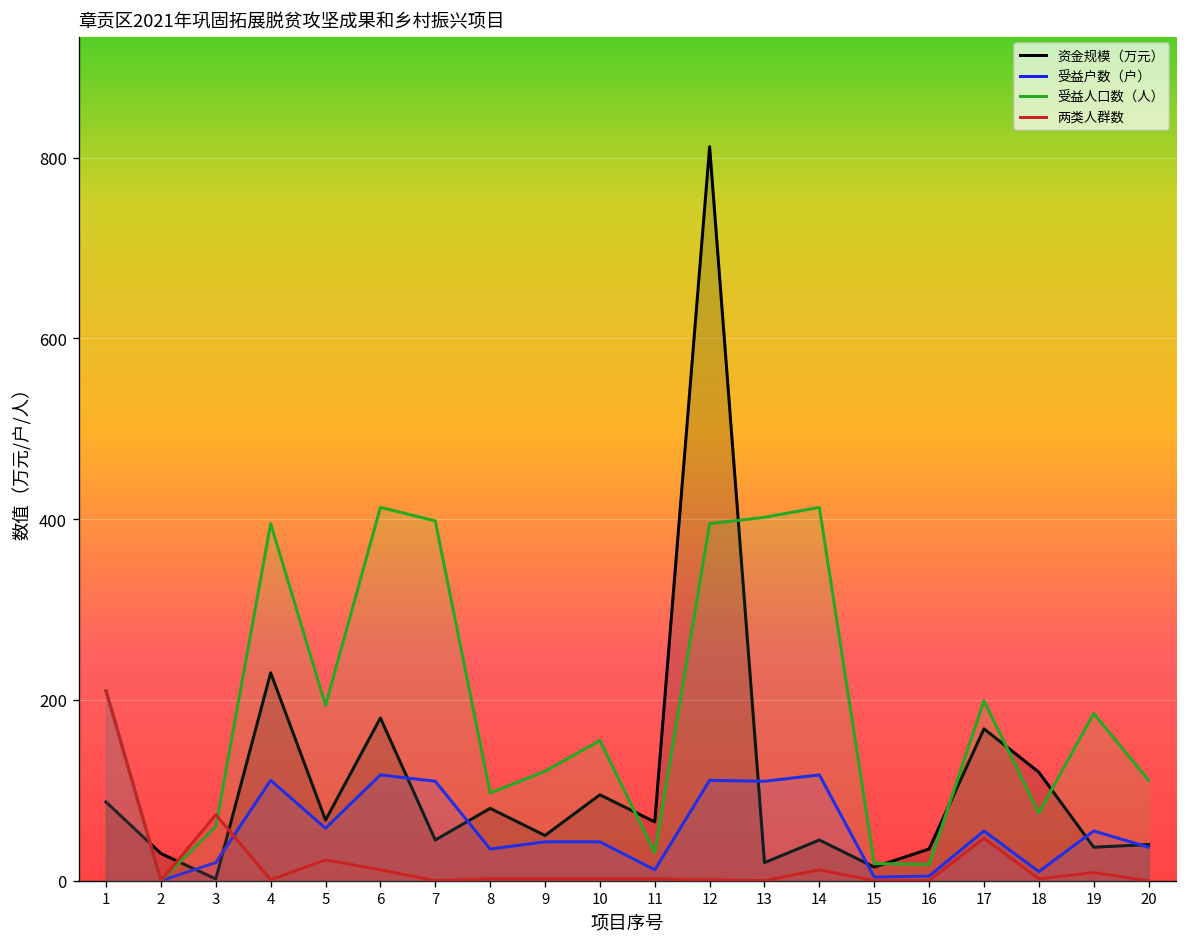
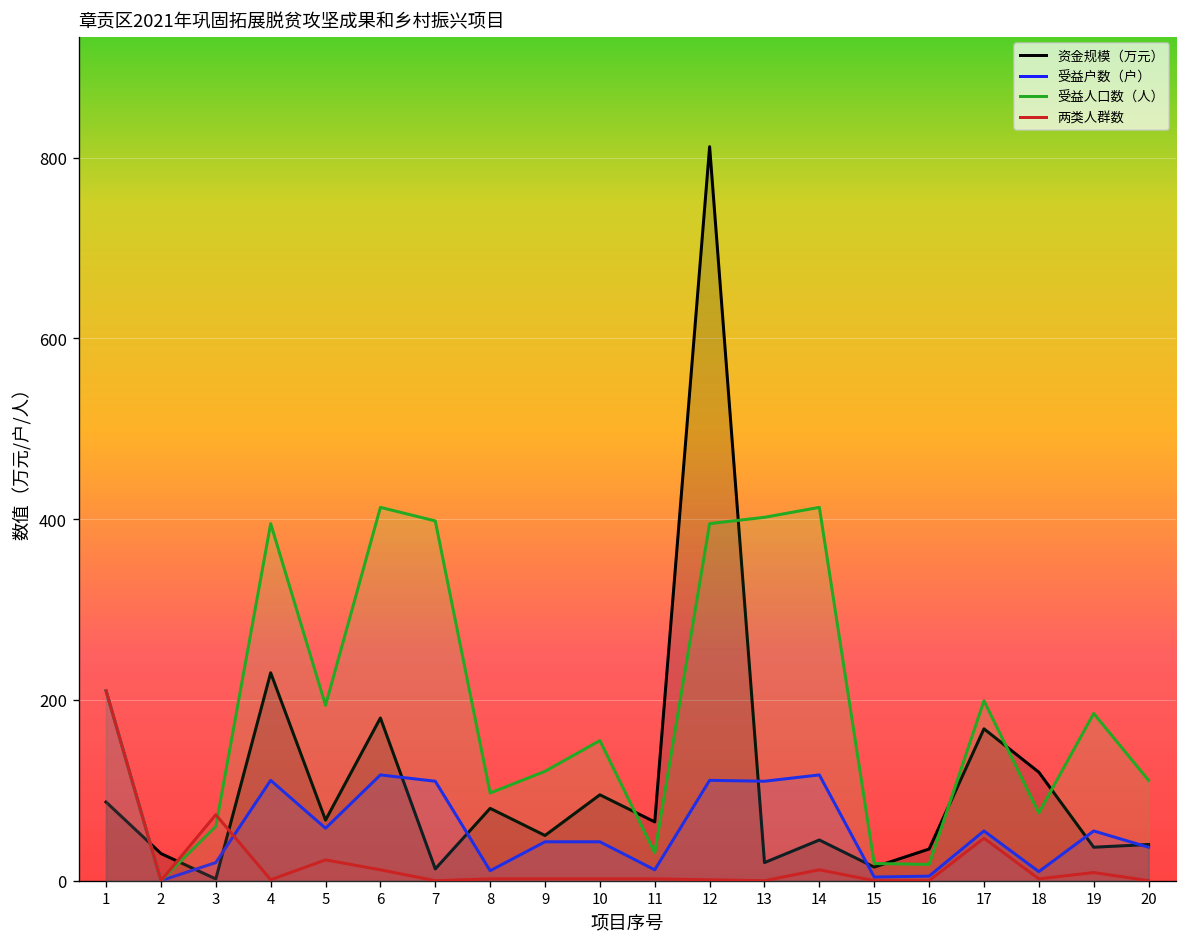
资金规模（万元）, 7: 50 -> 10
受益户数（户）, 8: 40 -> 10
